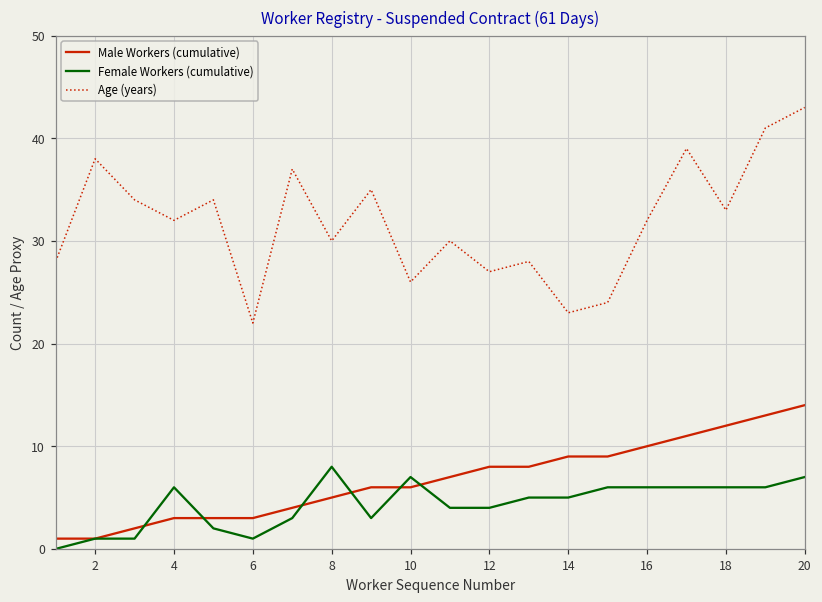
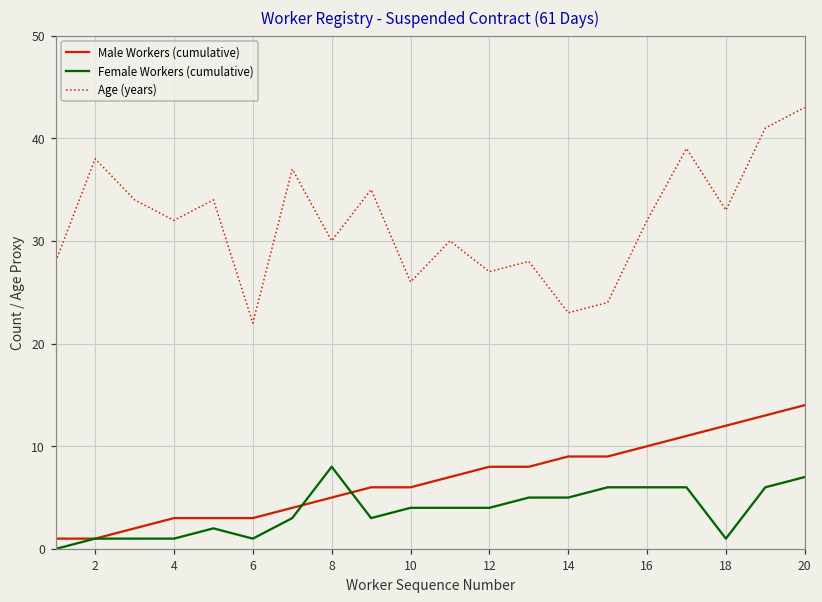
Female Workers (cumulative), 4: 6 -> 1
Female Workers (cumulative), 10: 7 -> 4
Female Workers (cumulative), 18: 6 -> 1
